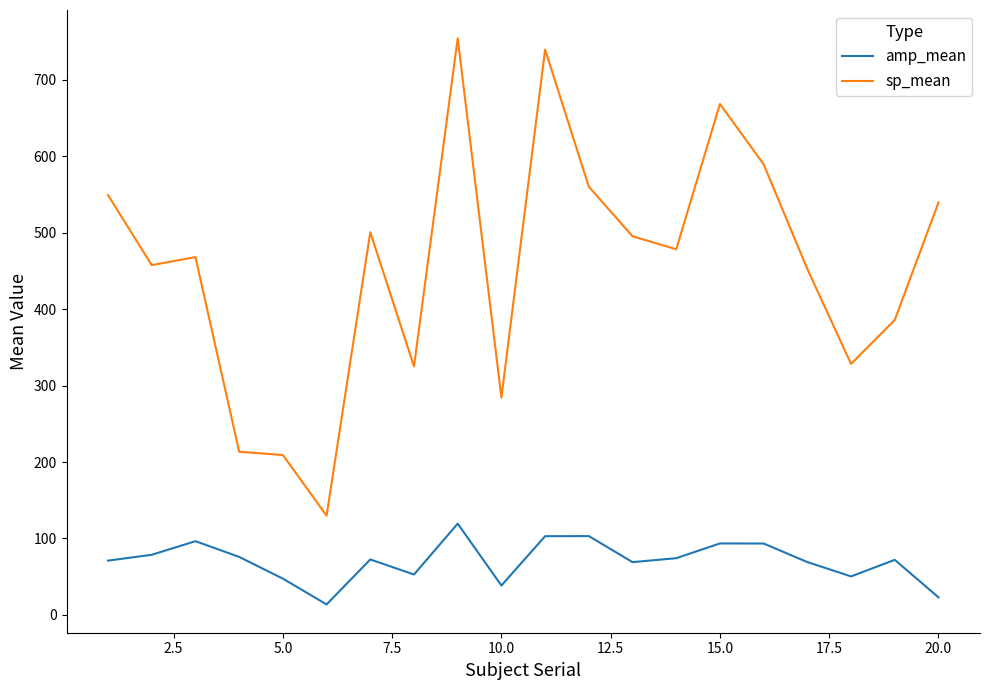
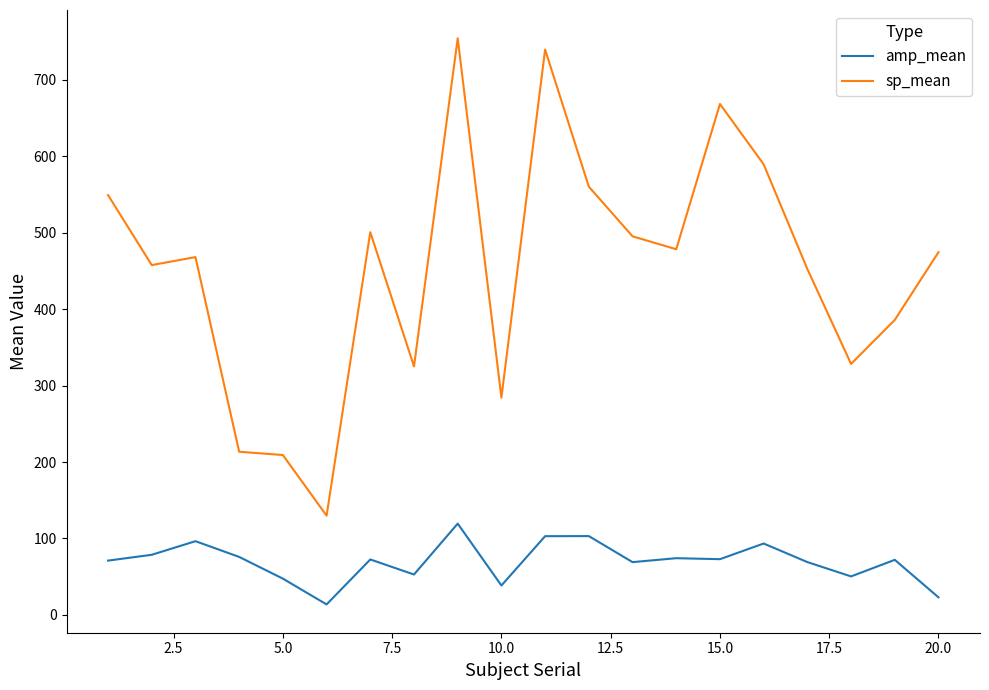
amp_mean, 15.0: 90 -> 70
sp_mean, 20.0: 540 -> 470
